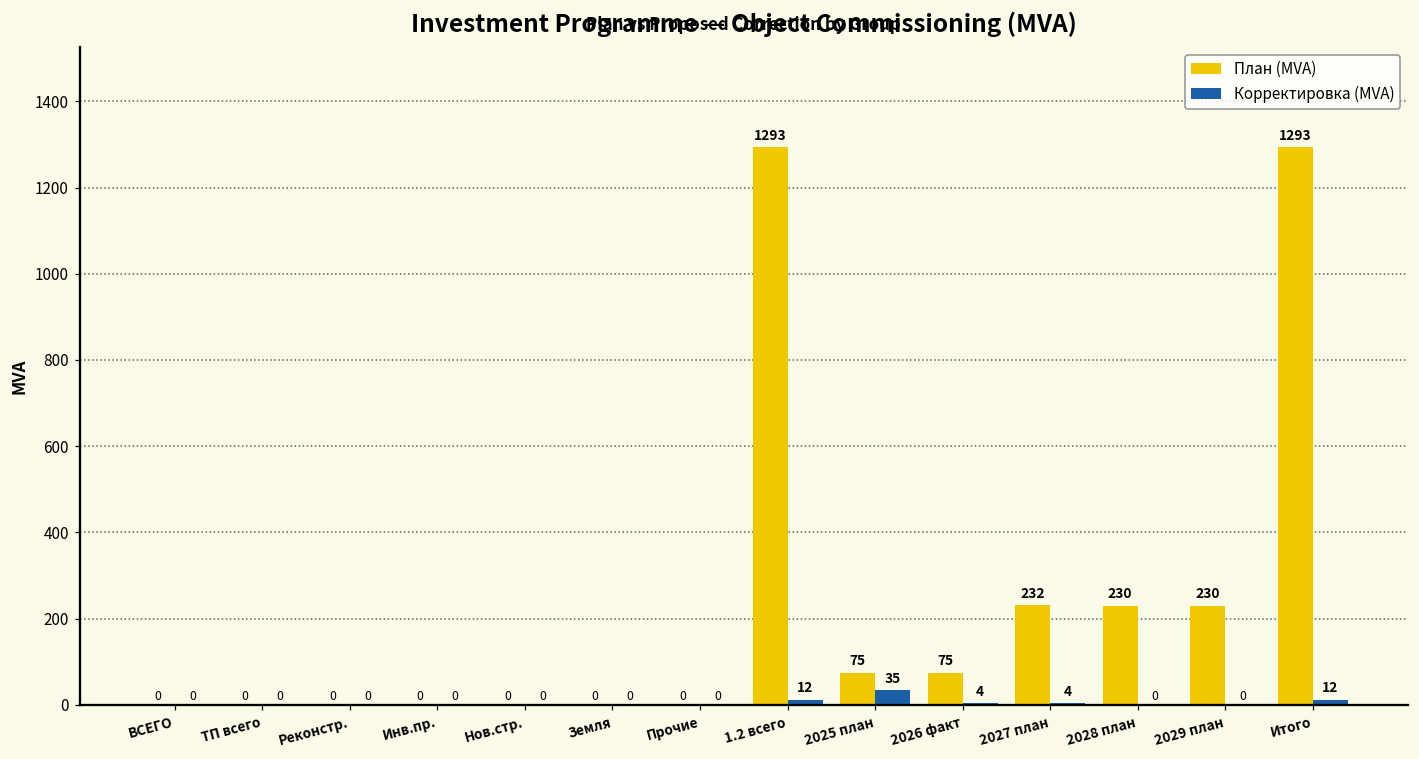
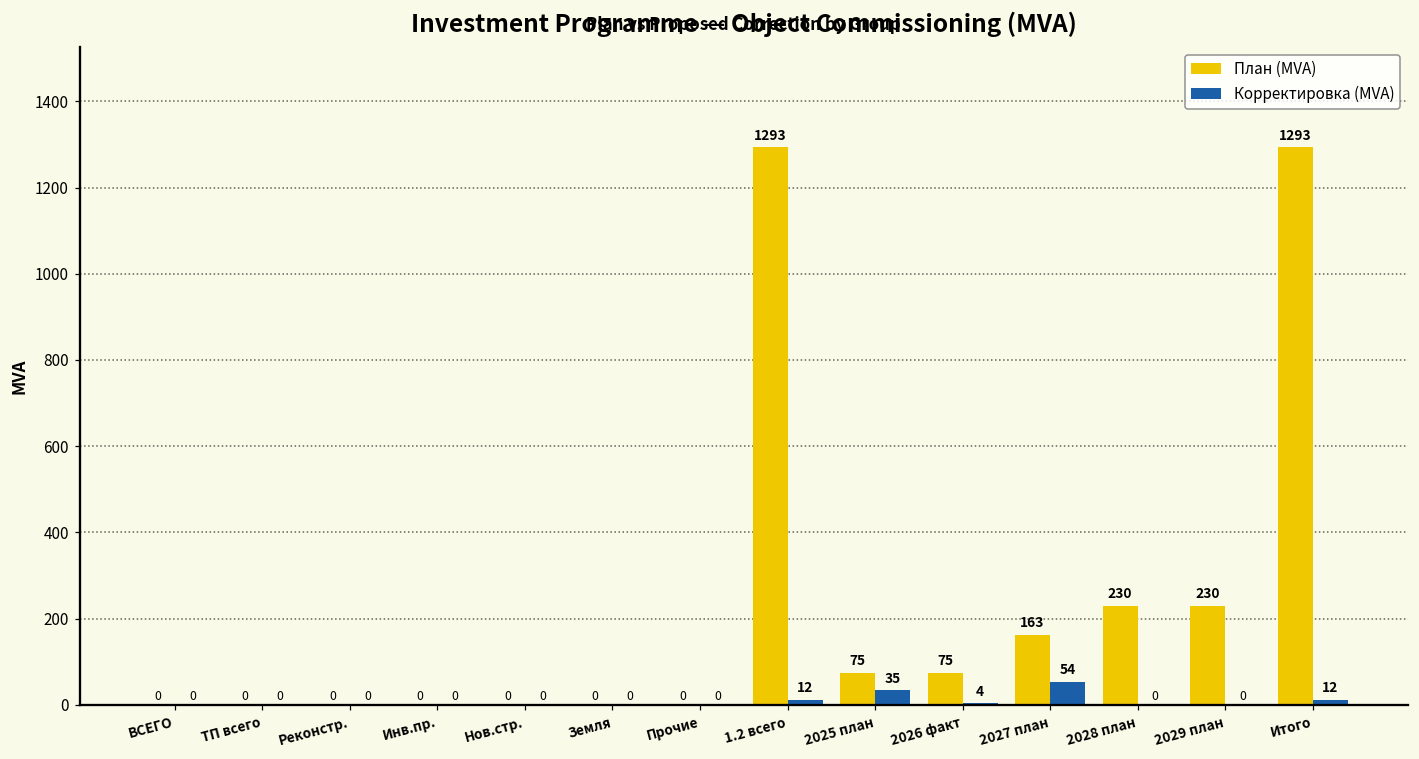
План (MVA), 2027 план: 232 -> 163
Корректировка (MVA), 2027 план: 4 -> 54
